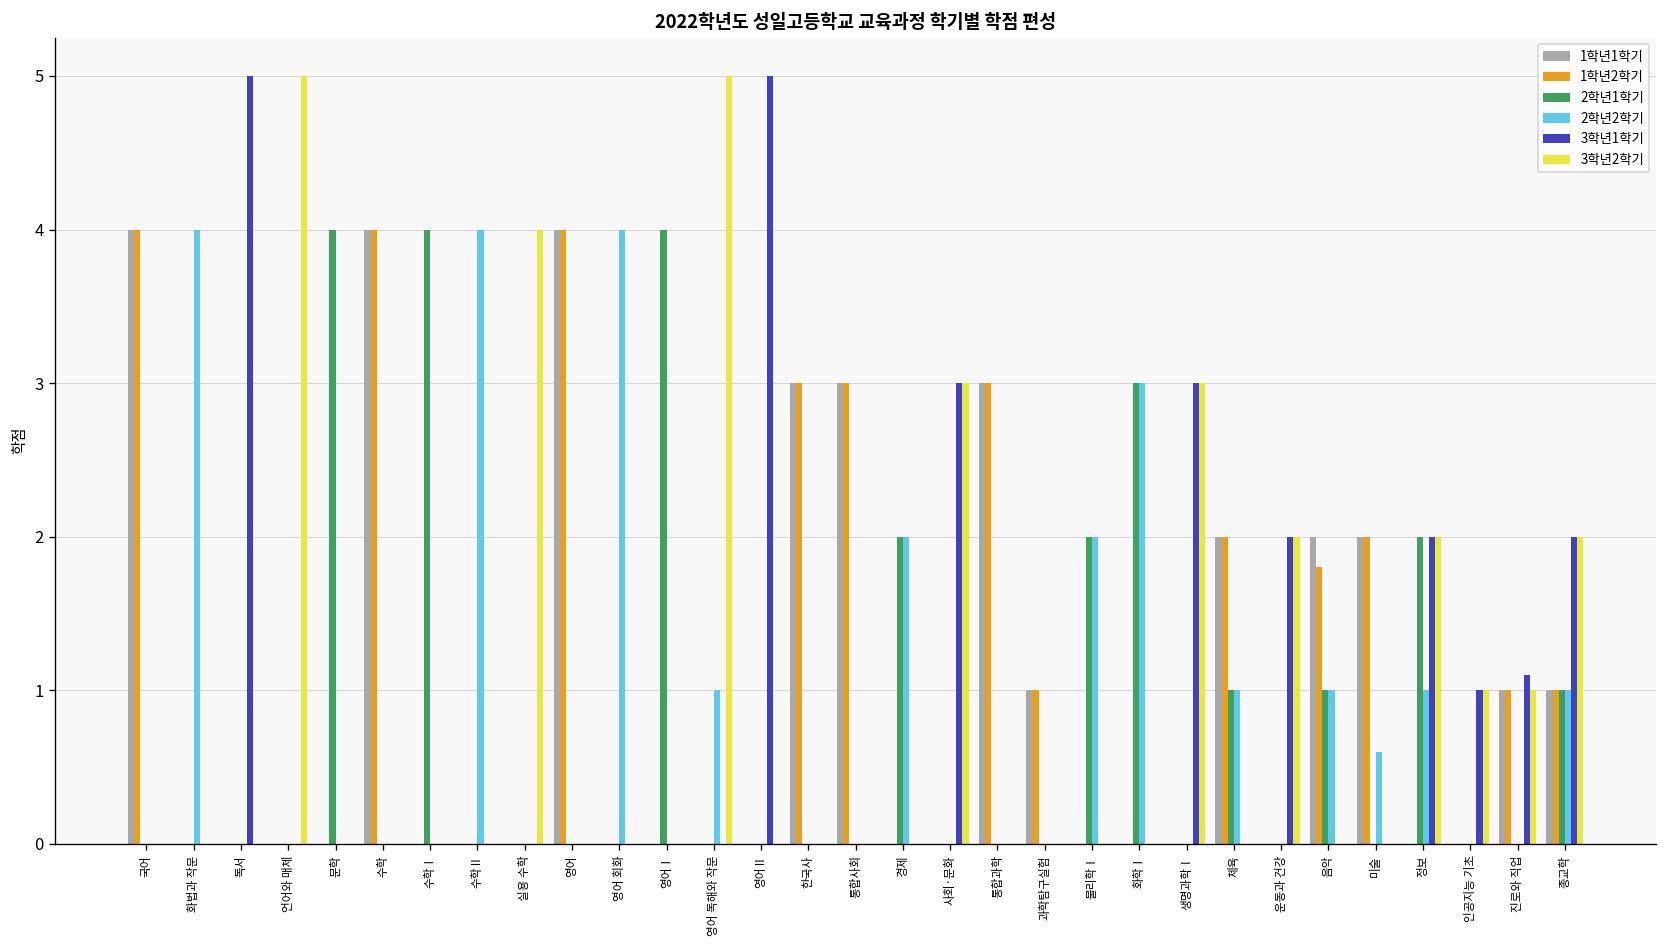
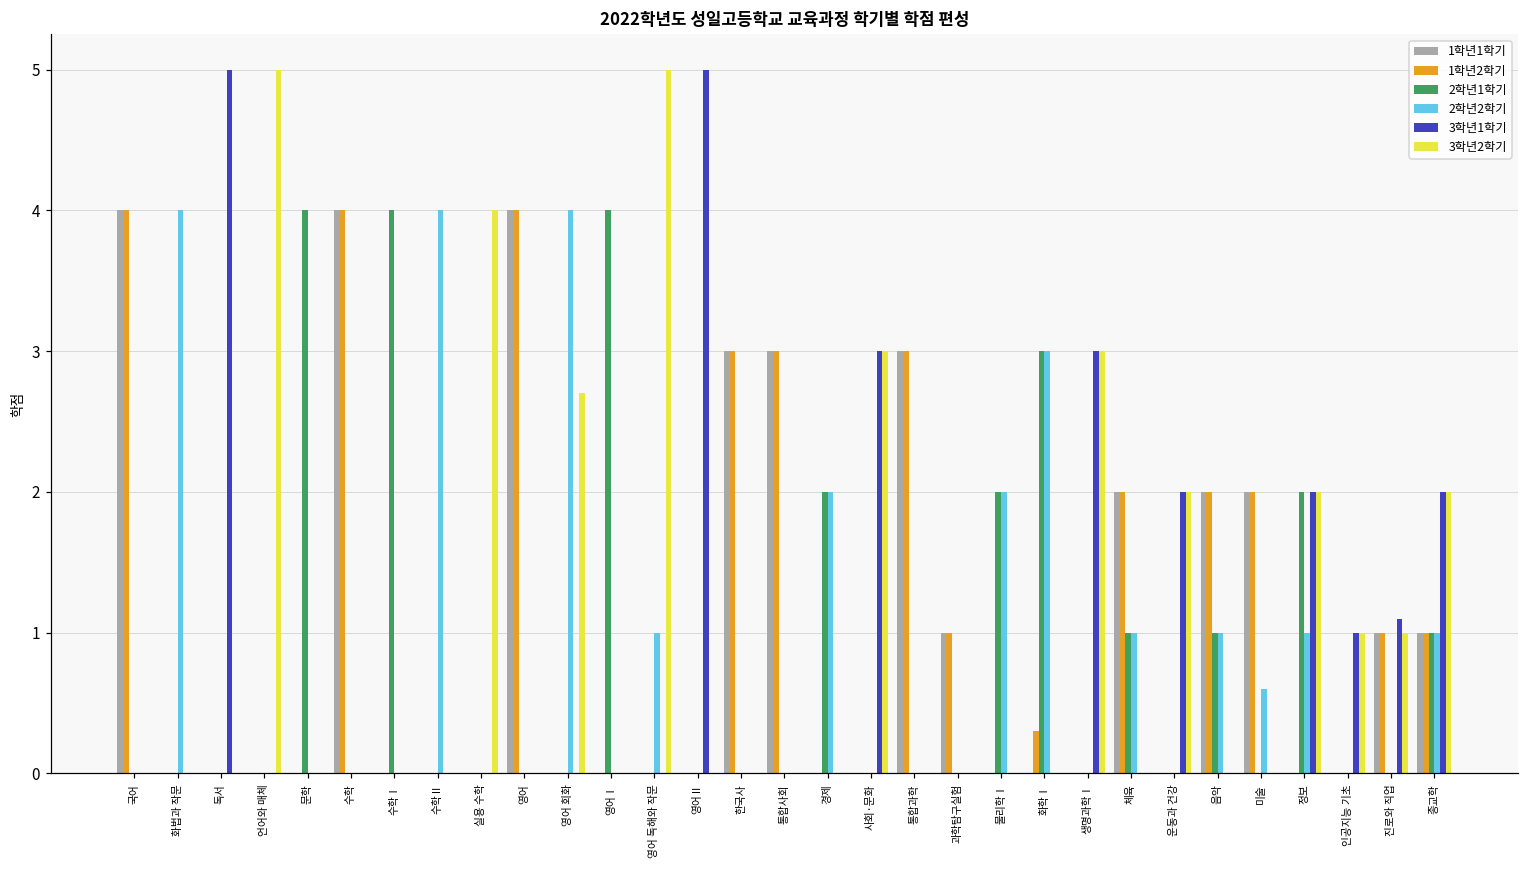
3학년2학기, 영어 회화: 0.0 -> 2.7
1학년2학기, 화학Ⅰ: 0.0 -> 0.3
1학년2학기, 음악: 1.8 -> 2.0
